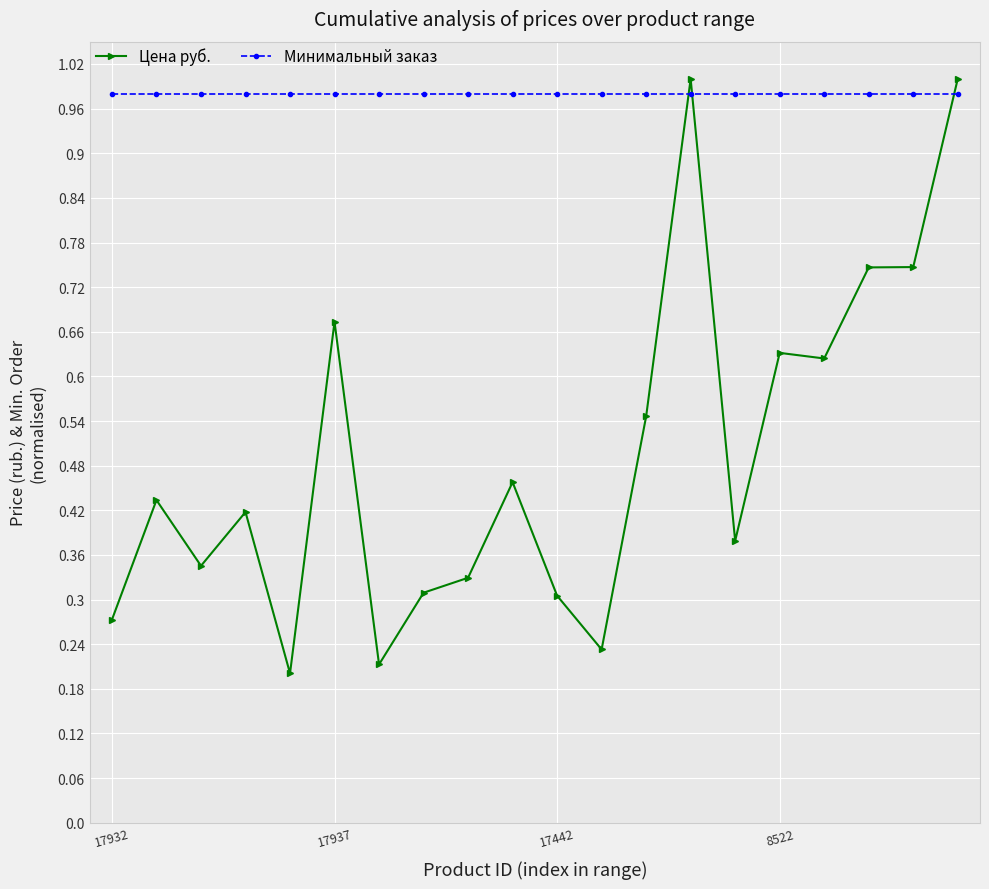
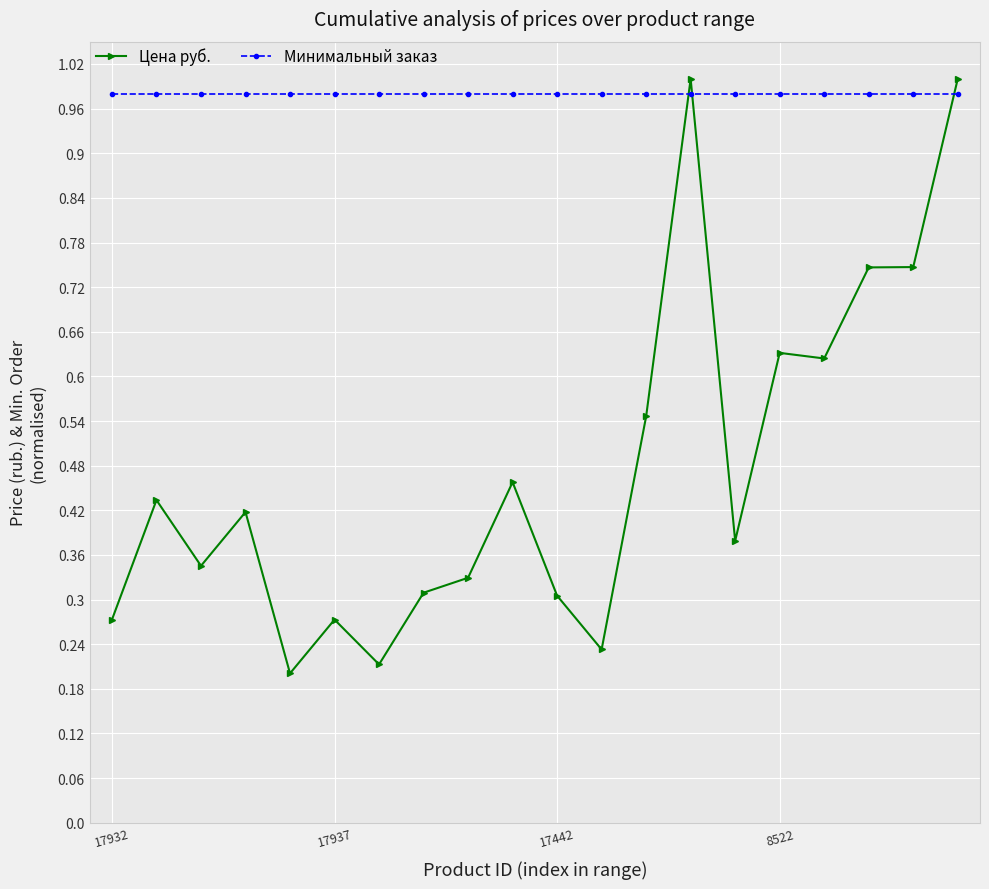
Цена руб., 17937: 0.67 -> 0.27
